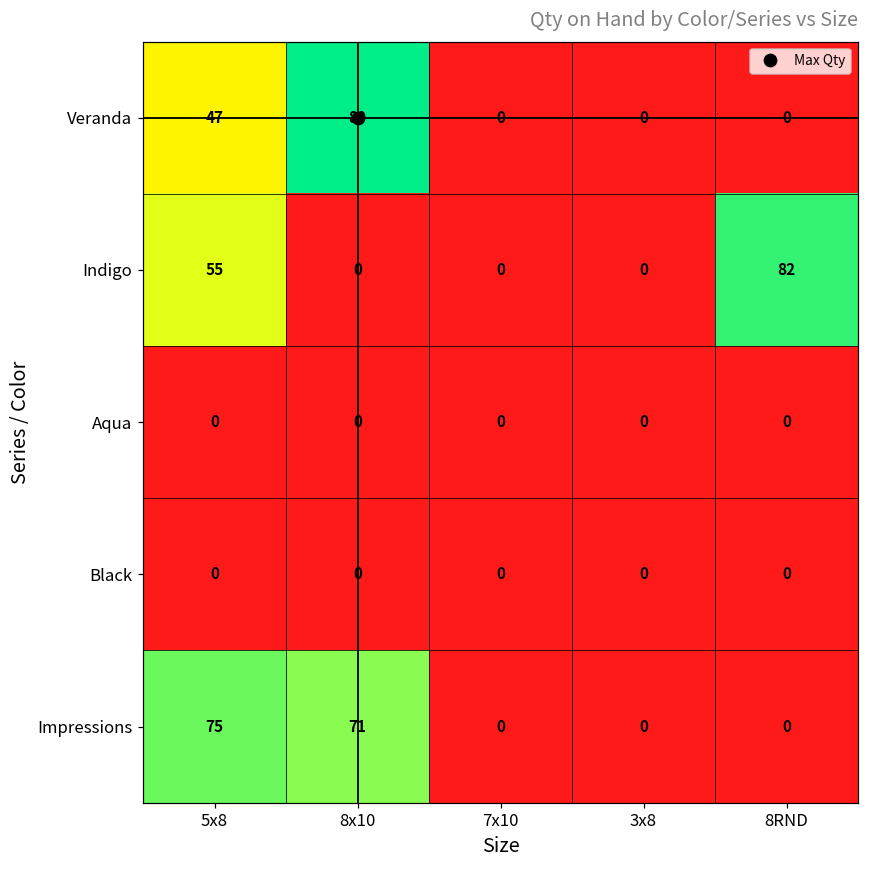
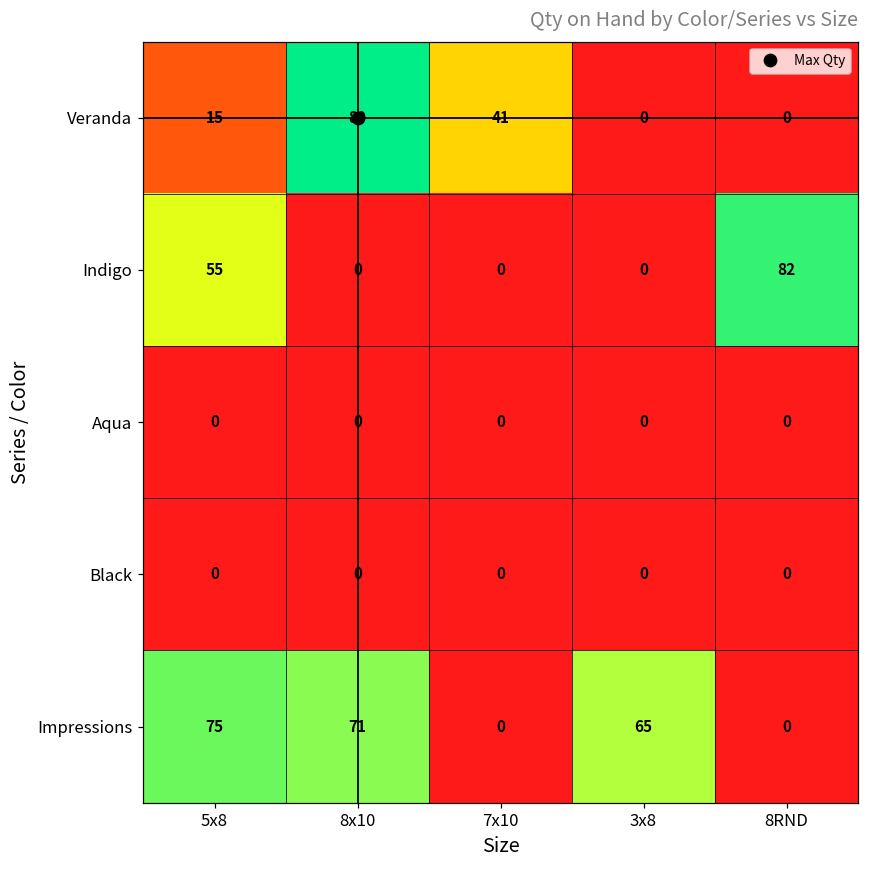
Veranda, 5x8: 47 -> 15
Veranda, 7x10: 0 -> 41
Impressions, 3x8: 0 -> 65
